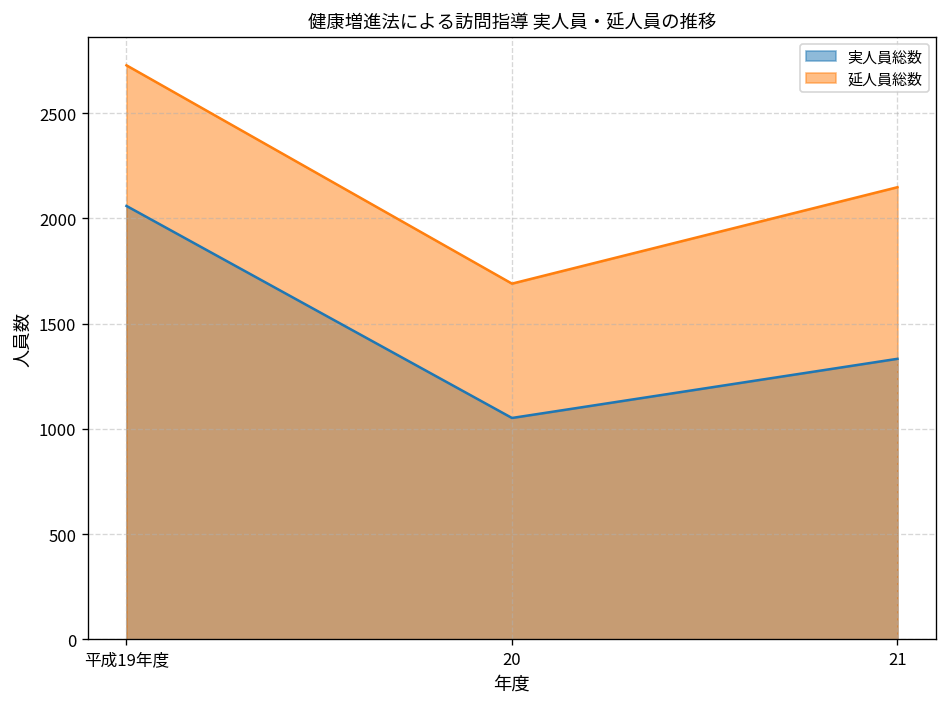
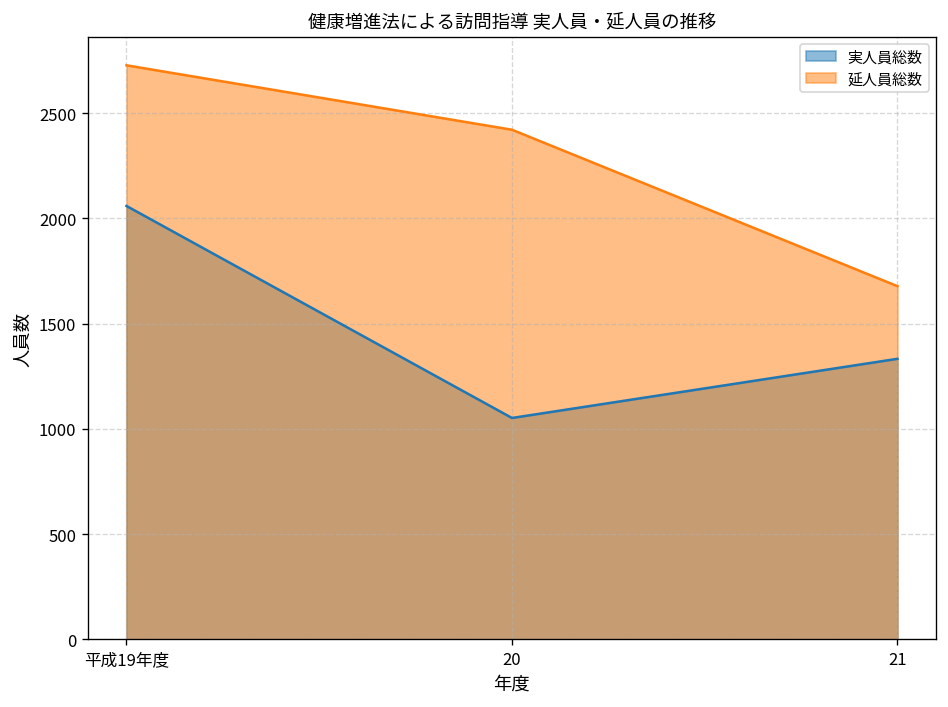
延人員総数, 20: 1690 -> 2420
延人員総数, 21: 2150 -> 1680
